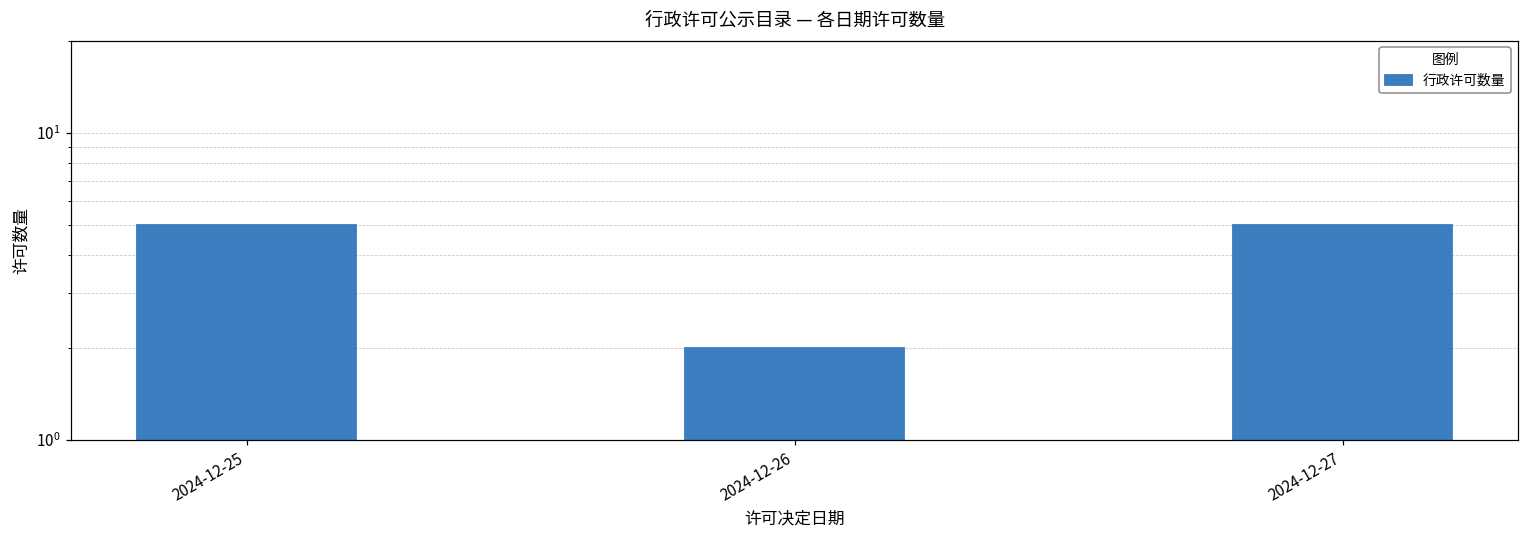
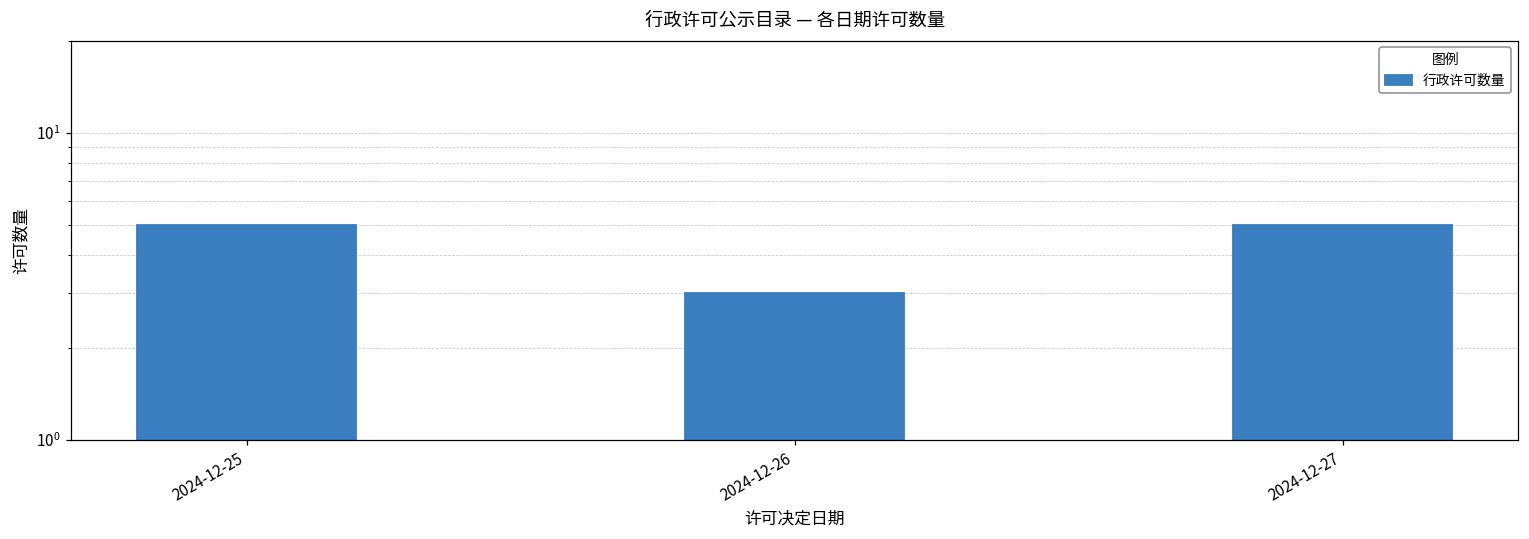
2024-12-26: 2 -> 3
